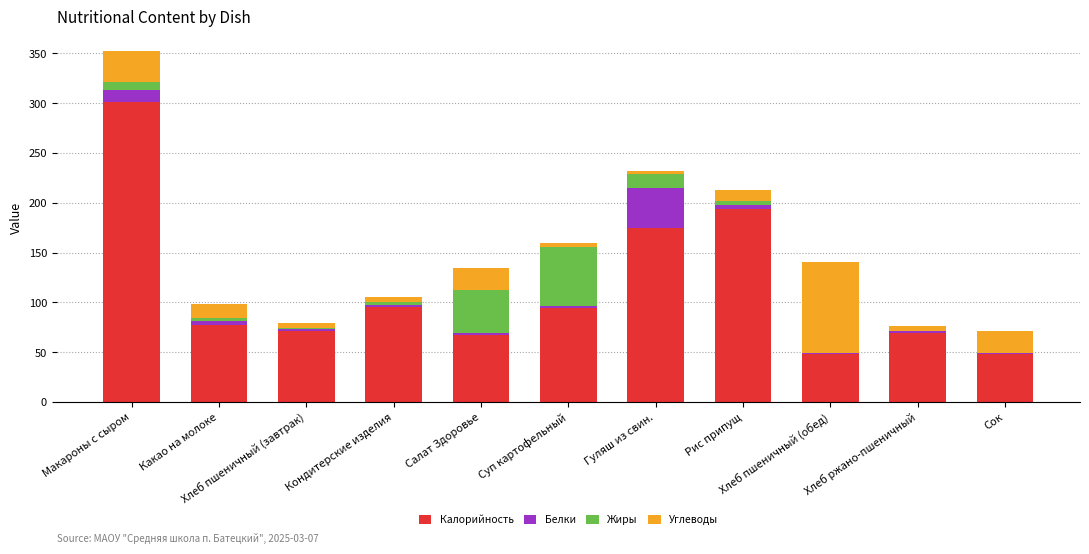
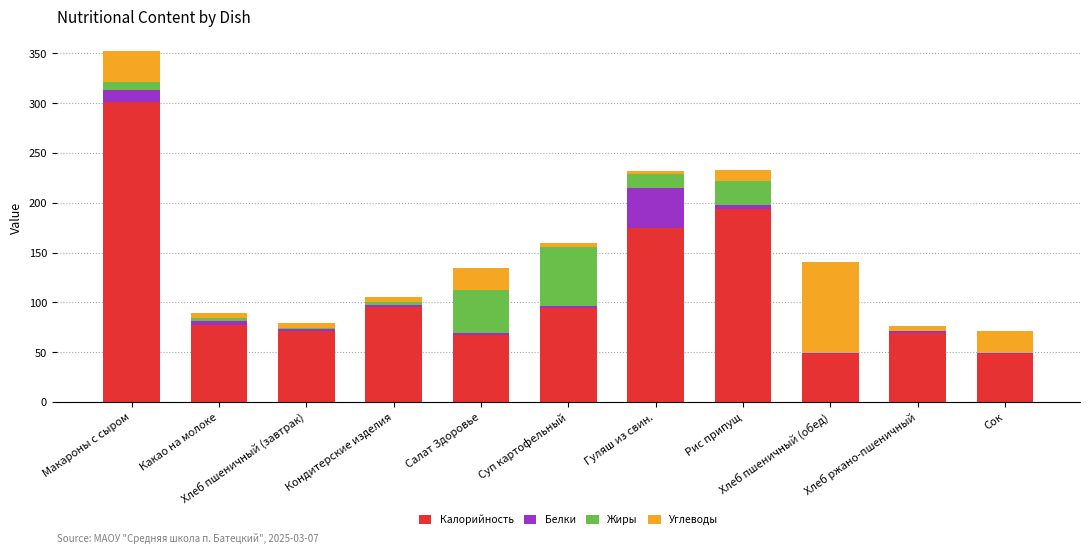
Углеводы, Какао на молоке: 15 -> 6
Жиры, Рис припущ: 0 -> 20
